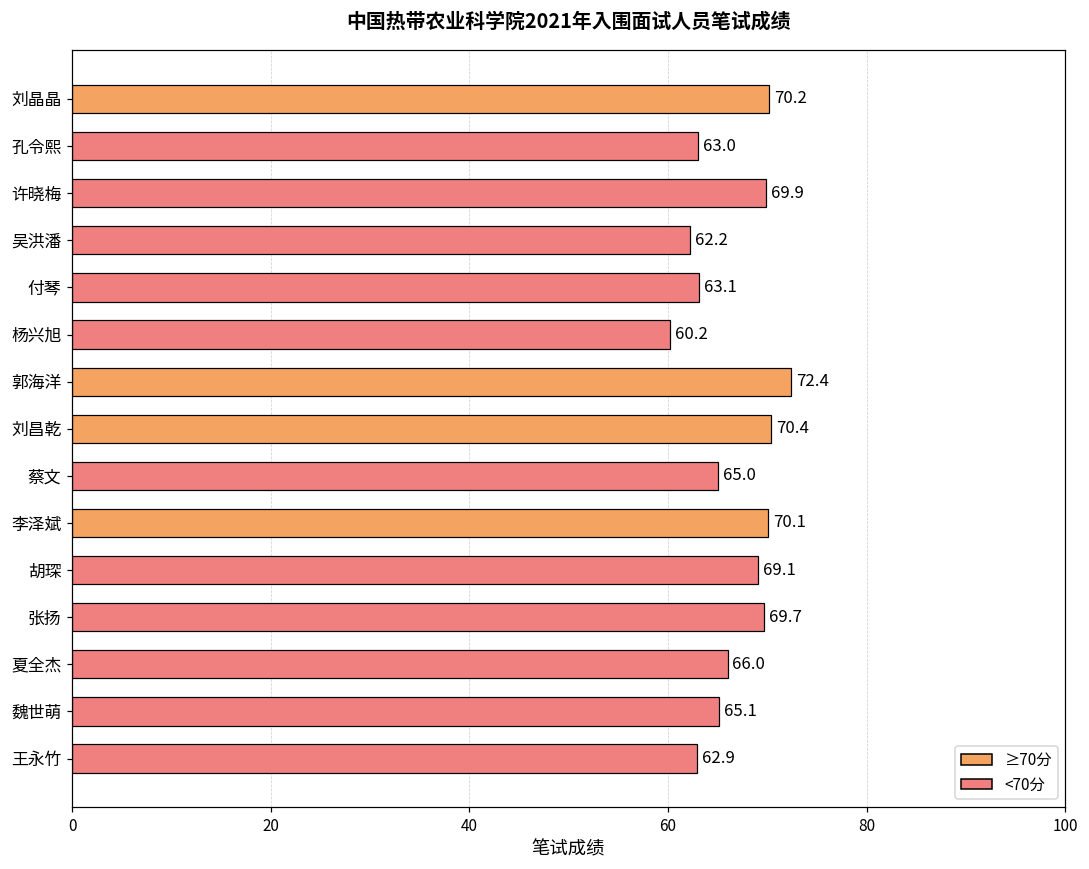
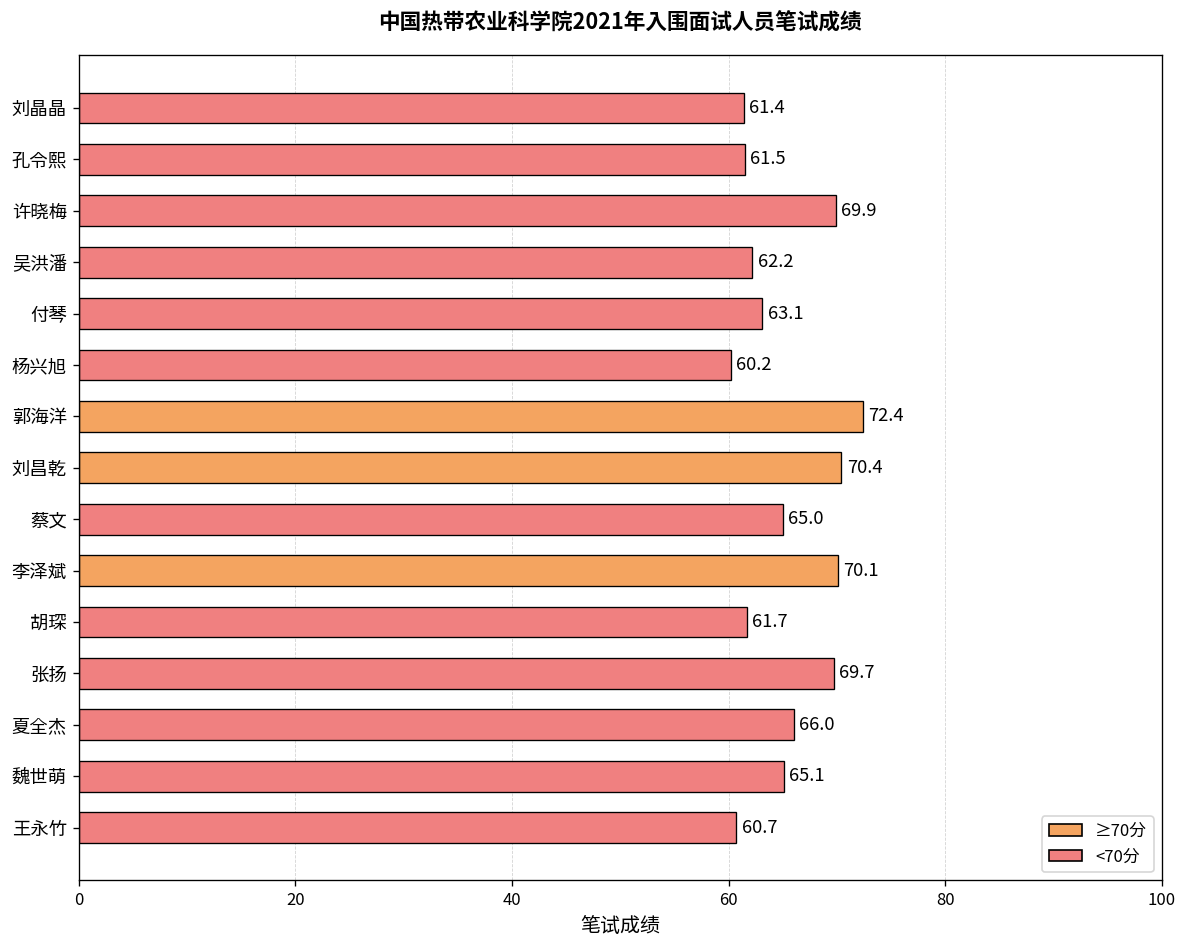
刘晶晶: 70.2 -> 61.4
孔令熙: 63.0 -> 61.5
胡琛: 69.1 -> 61.7
王永竹: 62.9 -> 60.7
